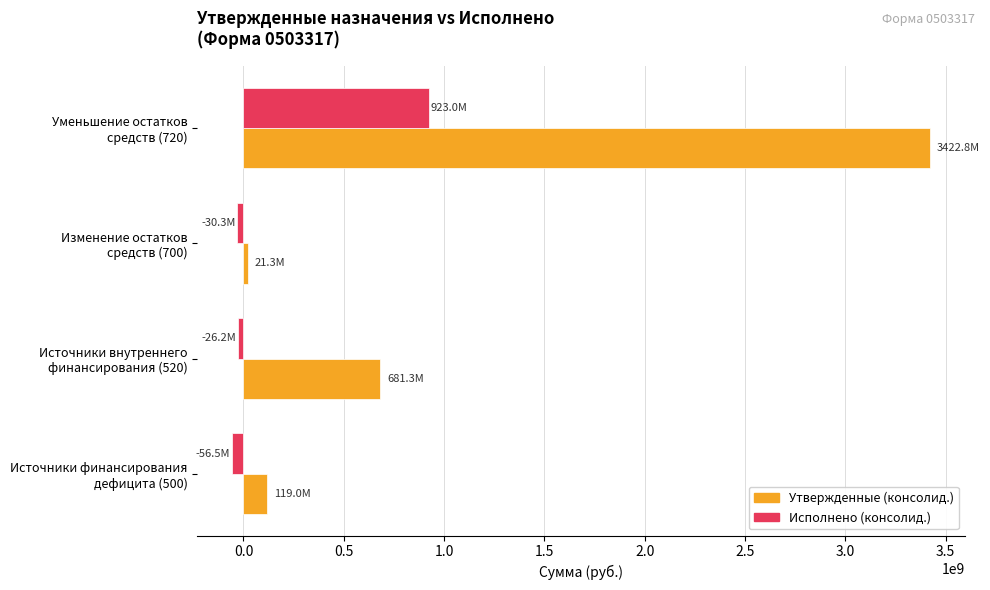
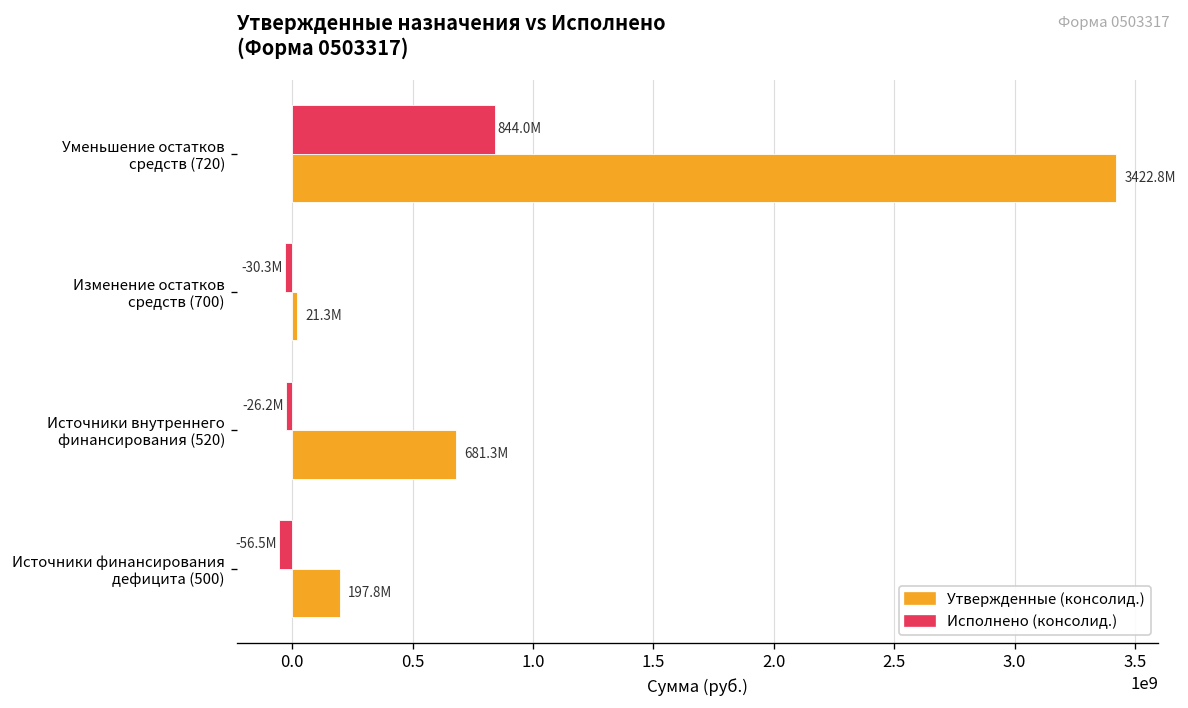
Исполнено (консолид.), Уменьшение остатков средств (720): 923.0M -> 844.0M
Утвержденные (консолид.), Источники финансирования дефицита (500): 119.0M -> 197.8M
